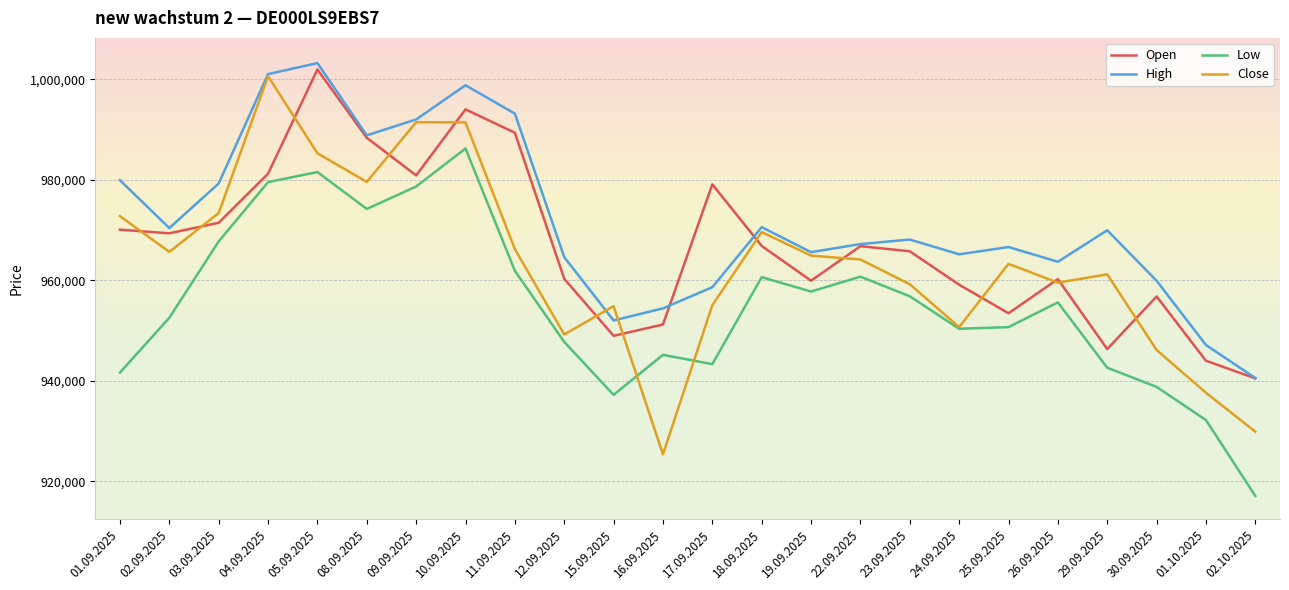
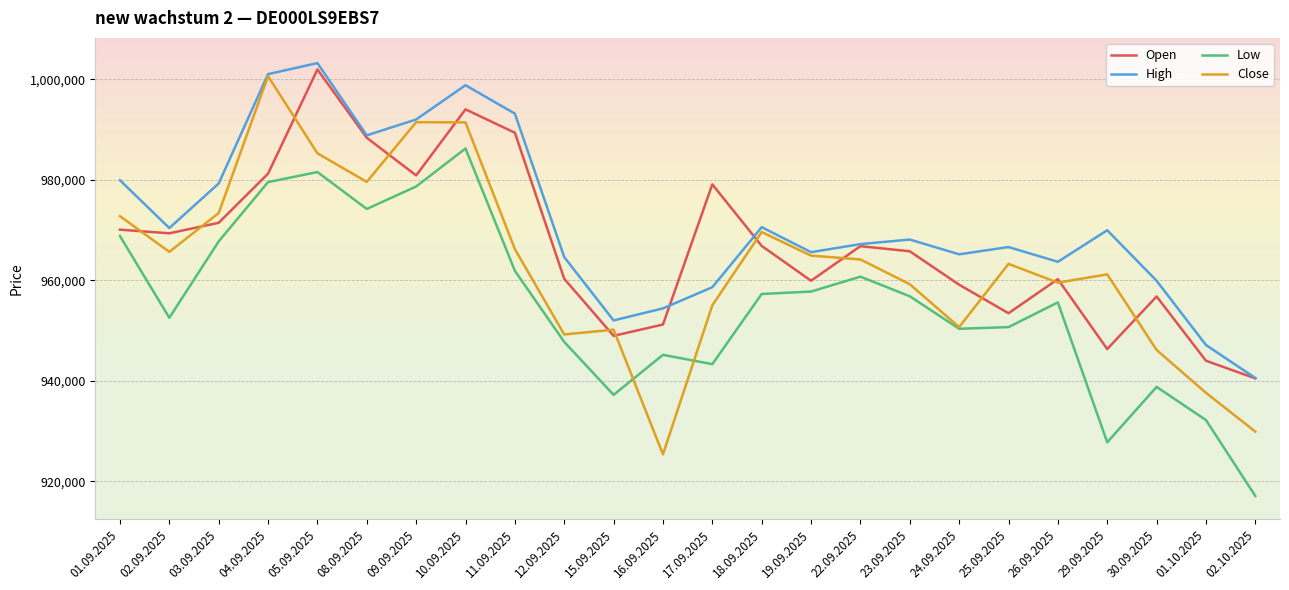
Low, 01.09.2025: 942,000 -> 969,000
Close, 15.09.2025: 955,000 -> 950,000
Low, 18.09.2025: 961,000 -> 957,000
Low, 29.09.2025: 943,000 -> 928,000
